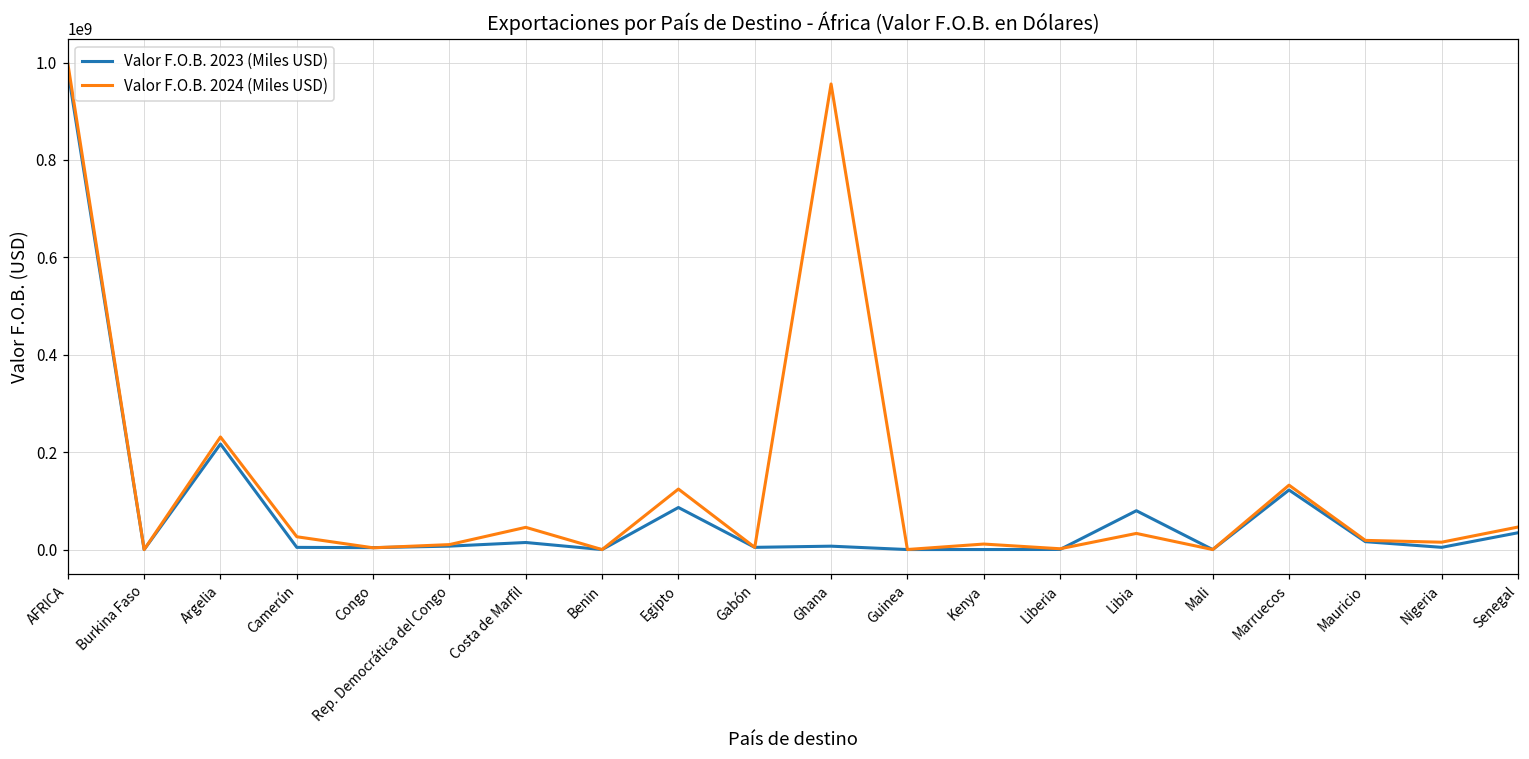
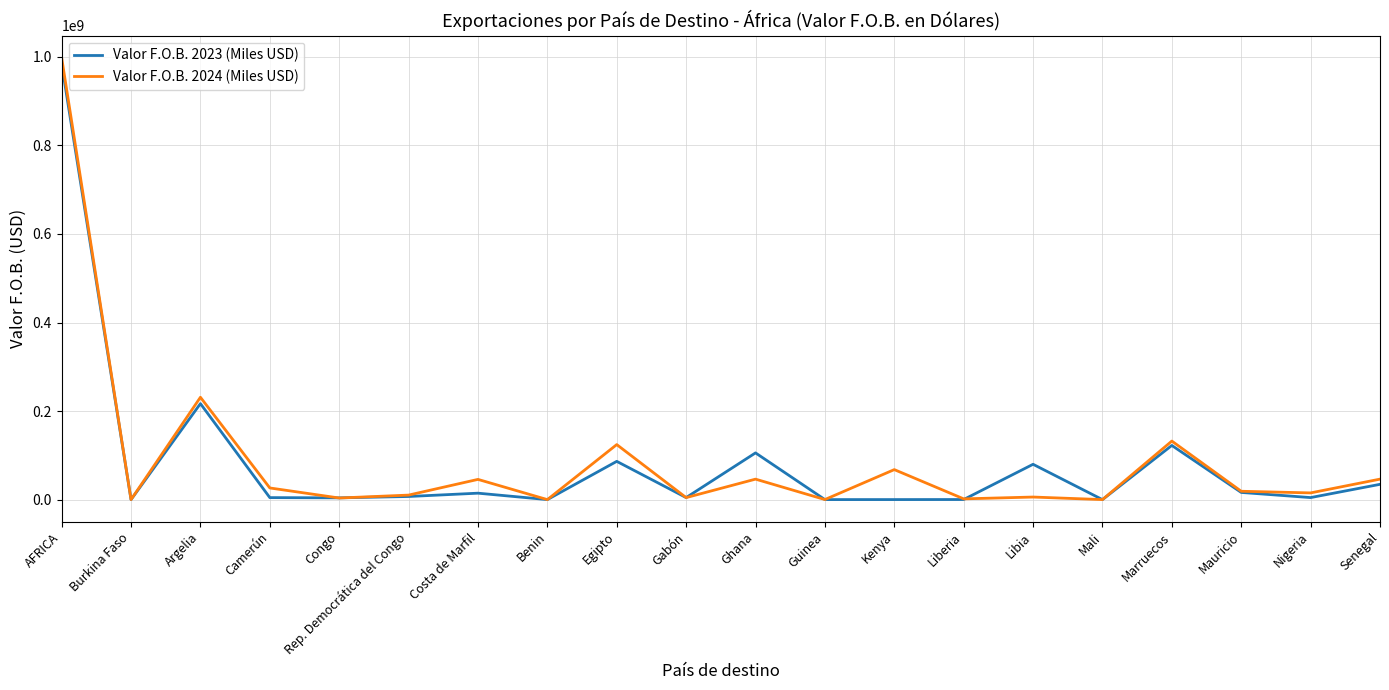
Valor F.O.B. 2023 (Miles USD), Ghana: 10000000 -> 110000000
Valor F.O.B. 2024 (Miles USD), Ghana: 960000000 -> 50000000
Valor F.O.B. 2024 (Miles USD), Kenya: 10000000 -> 70000000
Valor F.O.B. 2024 (Miles USD), Libia: 30000000 -> 10000000
